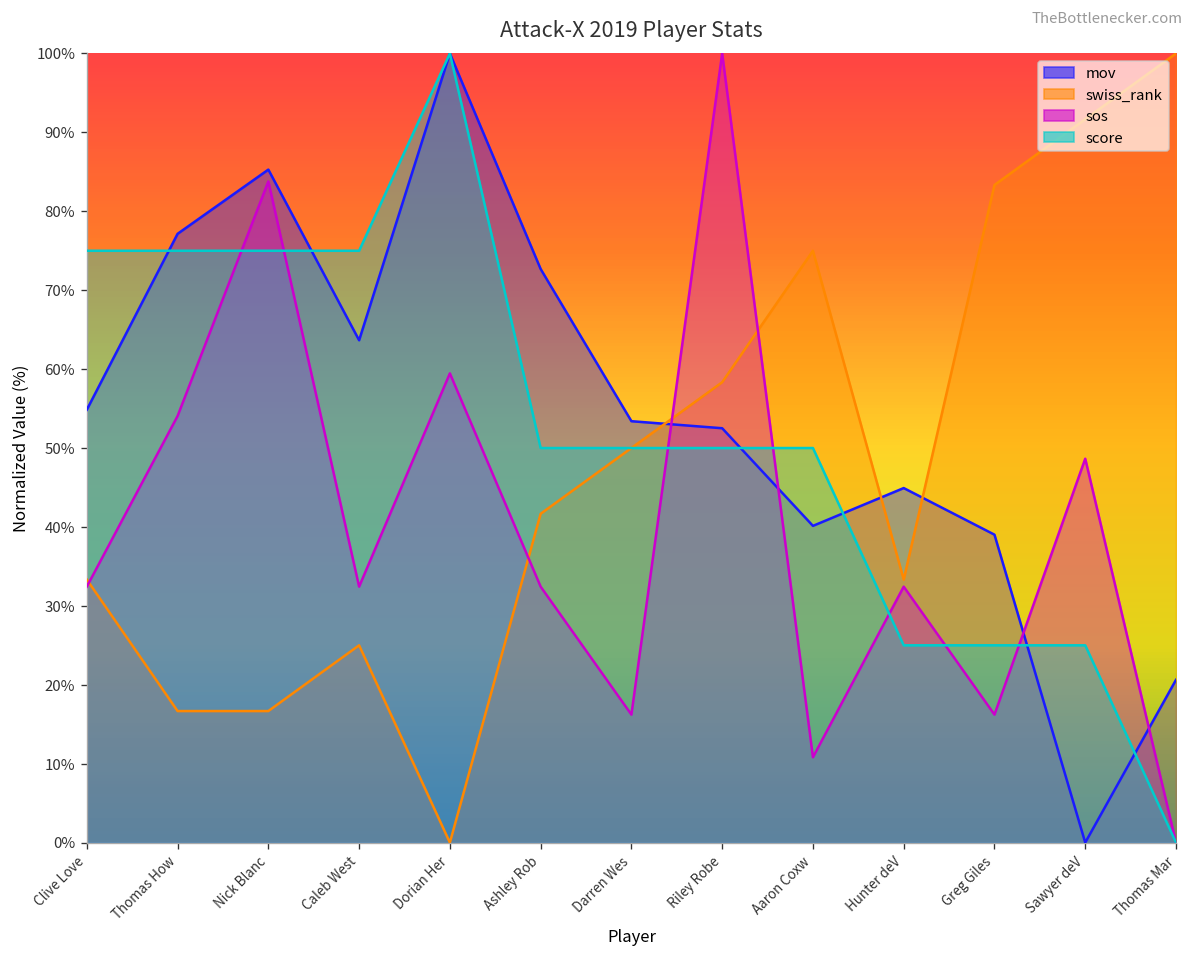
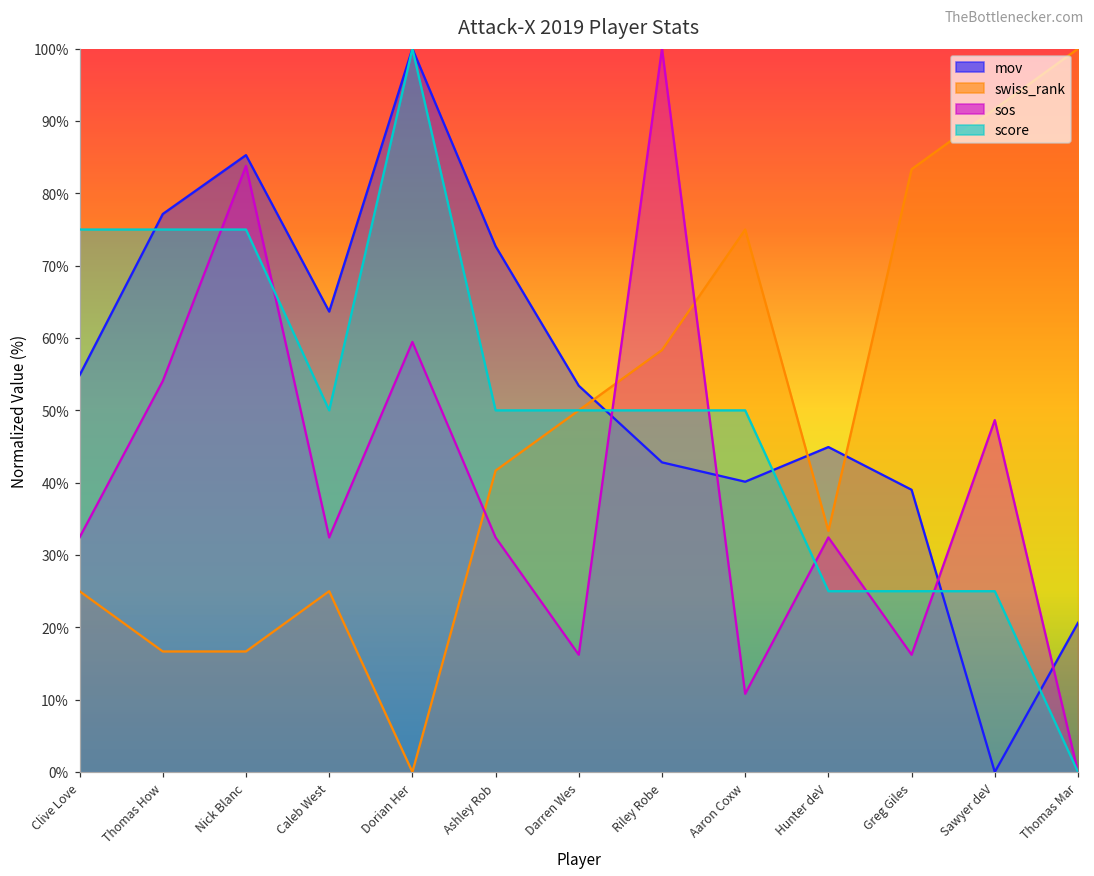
swiss_rank, Clive Love: 33% -> 25%
score, Caleb West: 75% -> 50%
mov, Riley Robe: 53% -> 43%
